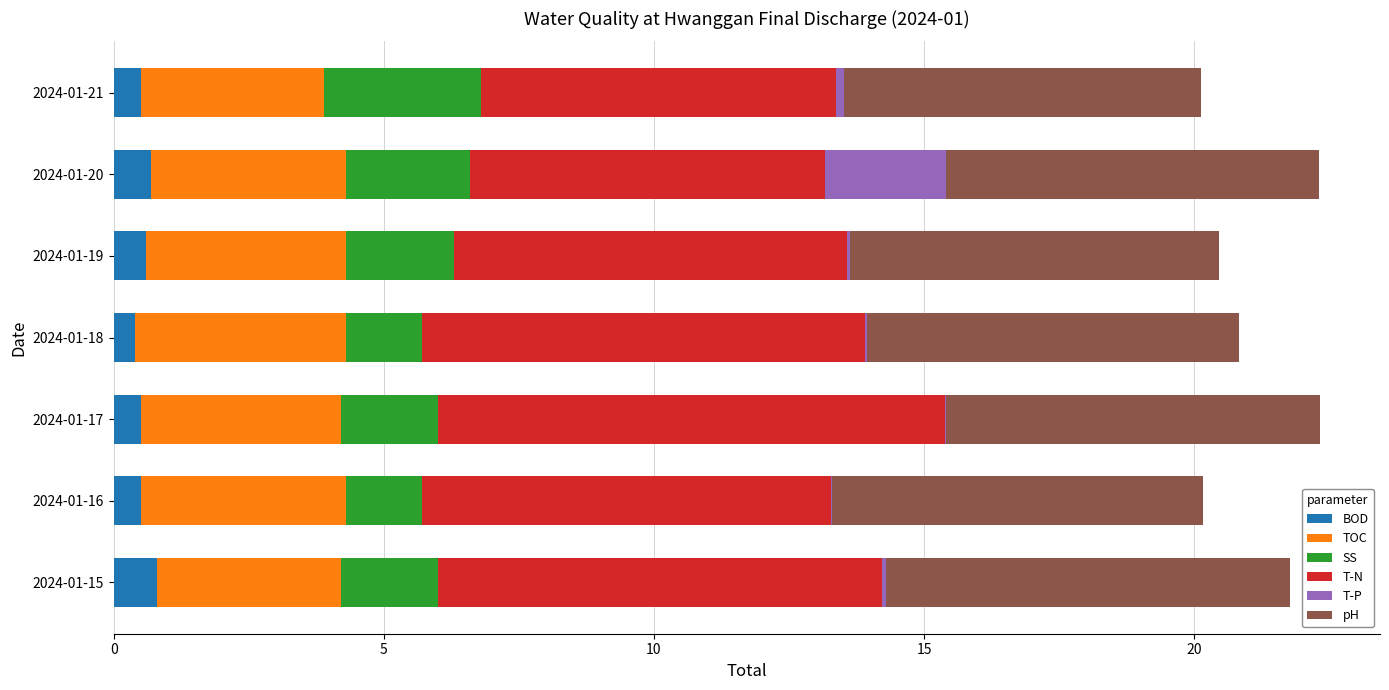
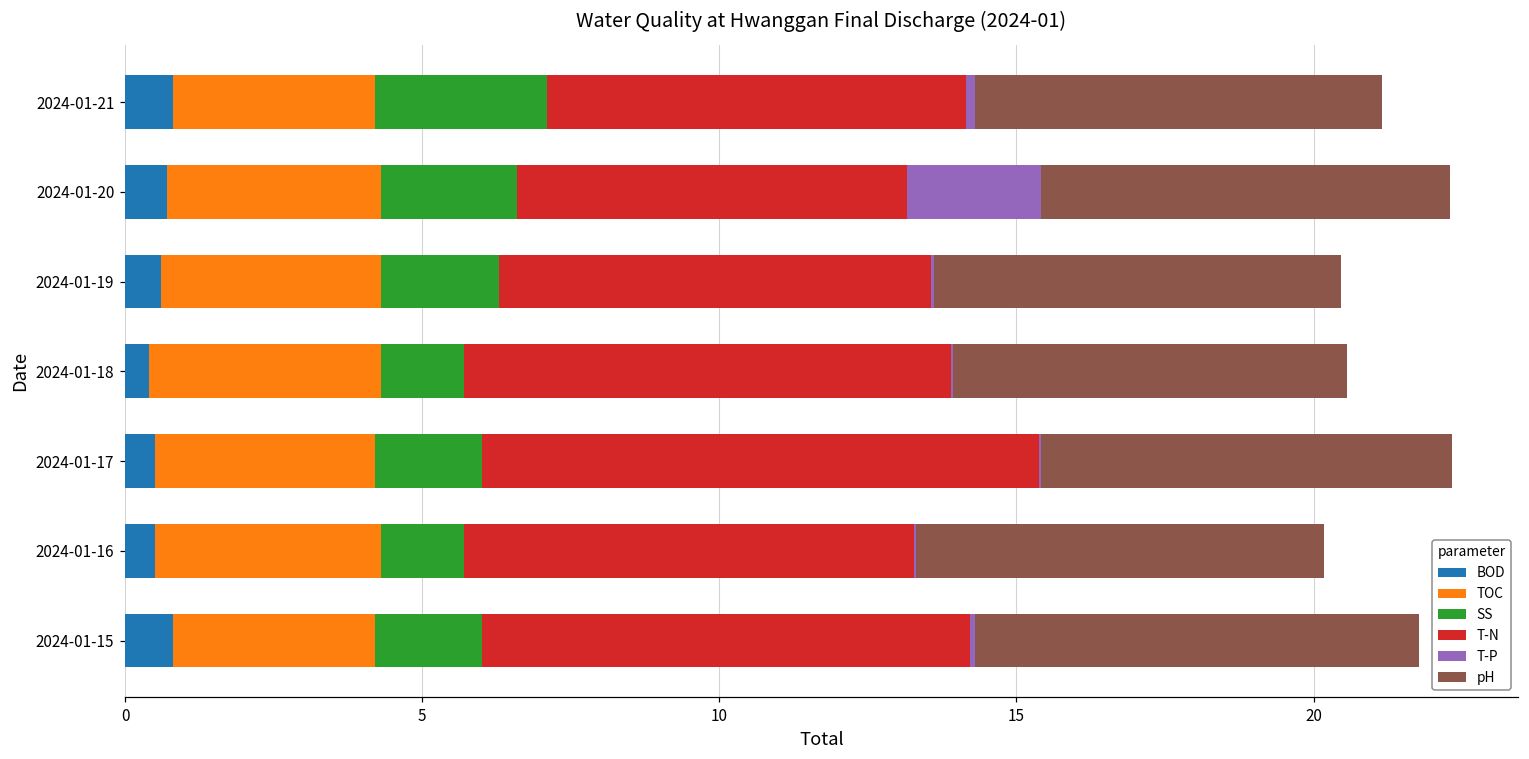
BOD, 2024-01-21: 0.5 -> 0.8
T-N, 2024-01-21: 6.6 -> 7.1
pH, 2024-01-21: 6.6 -> 6.9
pH, 2024-01-18: 6.9 -> 6.6
